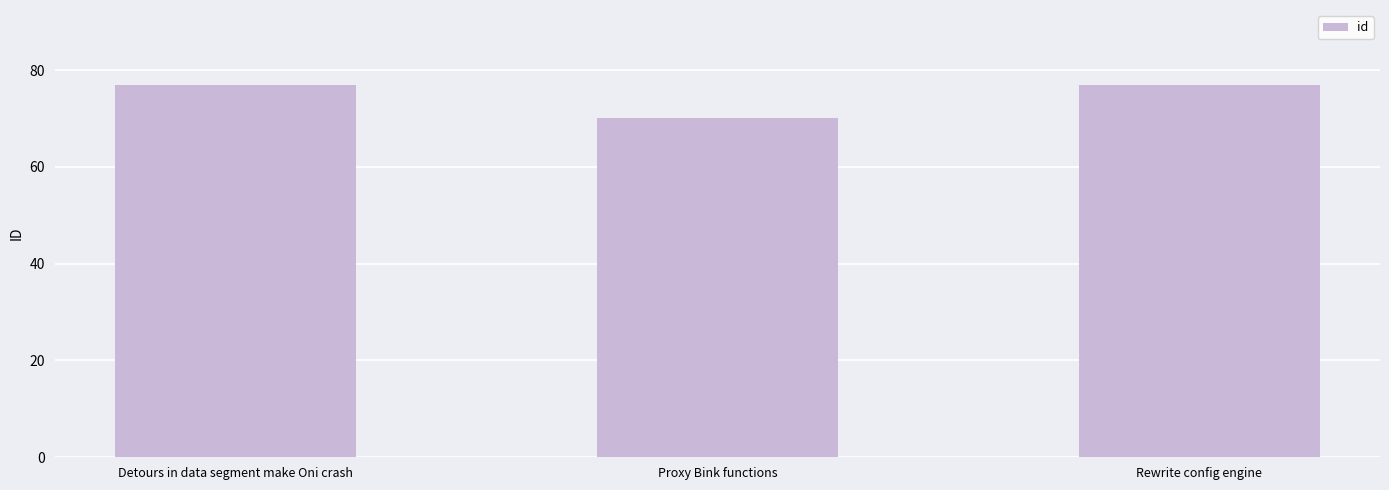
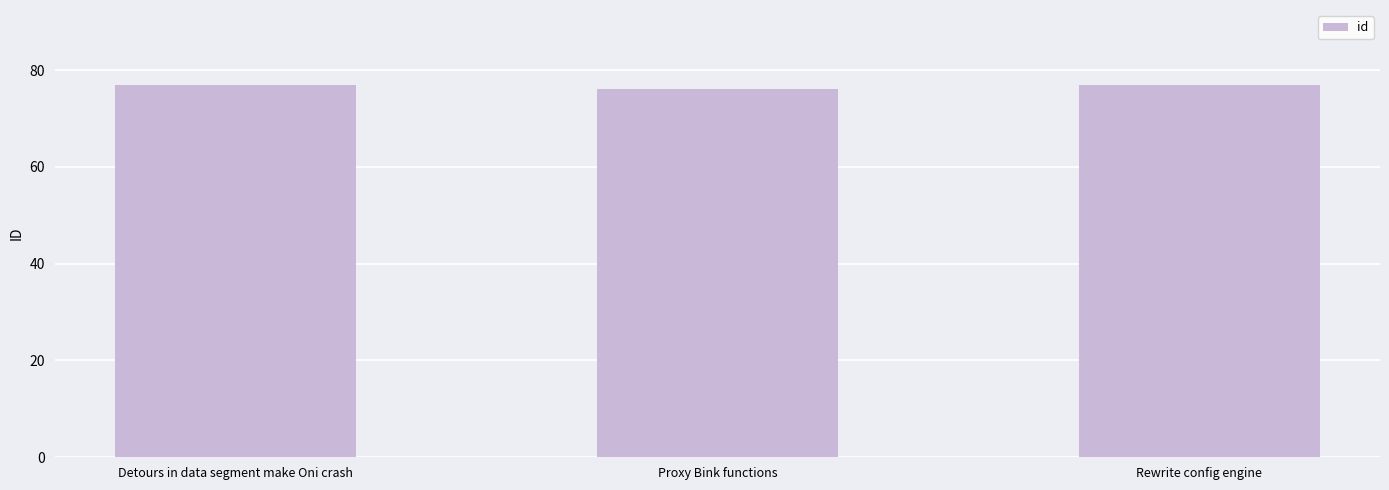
Proxy Bink functions: 70 -> 76
